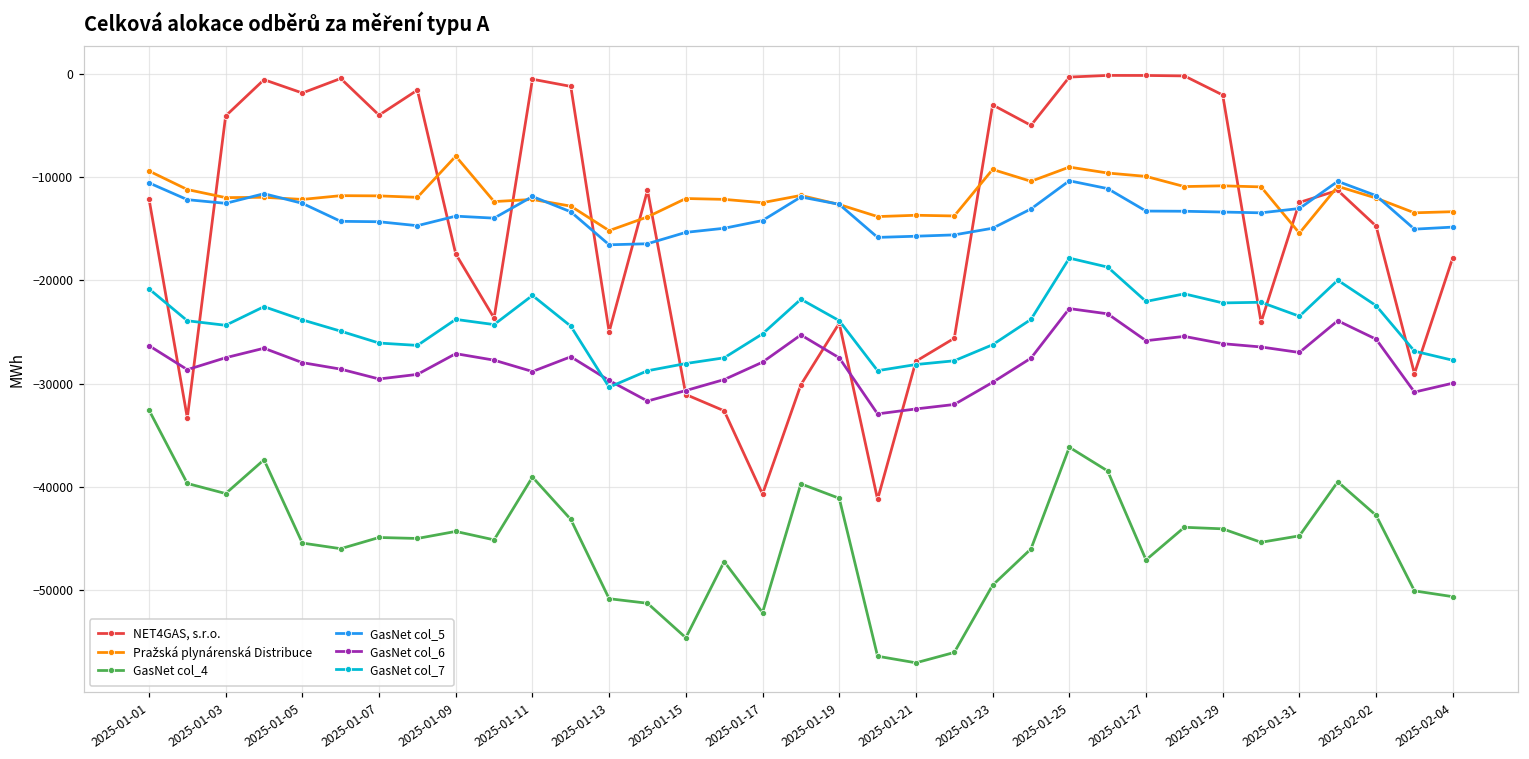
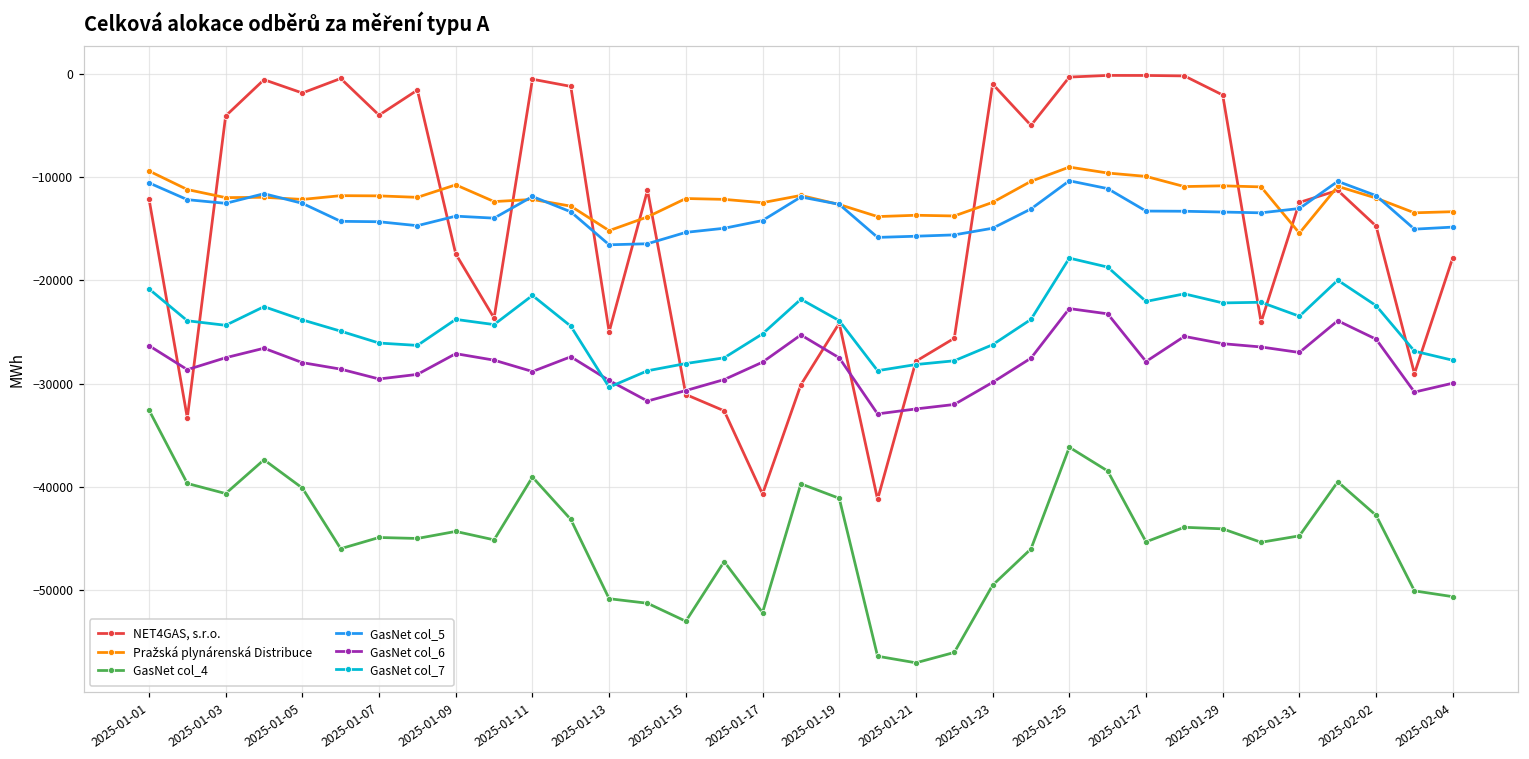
GasNet col_4, 2025-01-05: -45000 -> -40000
Pražská plynárenská Distribuce, 2025-01-09: -8000 -> -11000
GasNet col_4, 2025-01-15: -55000 -> -53000
NET4GAS, s.r.o., 2025-01-23: -3000 -> -1000
Pražská plynárenská Distribuce, 2025-01-23: -9000 -> -12000
GasNet col_4, 2025-01-27: -47000 -> -45000
GasNet col_6, 2025-01-27: -26000 -> -28000
